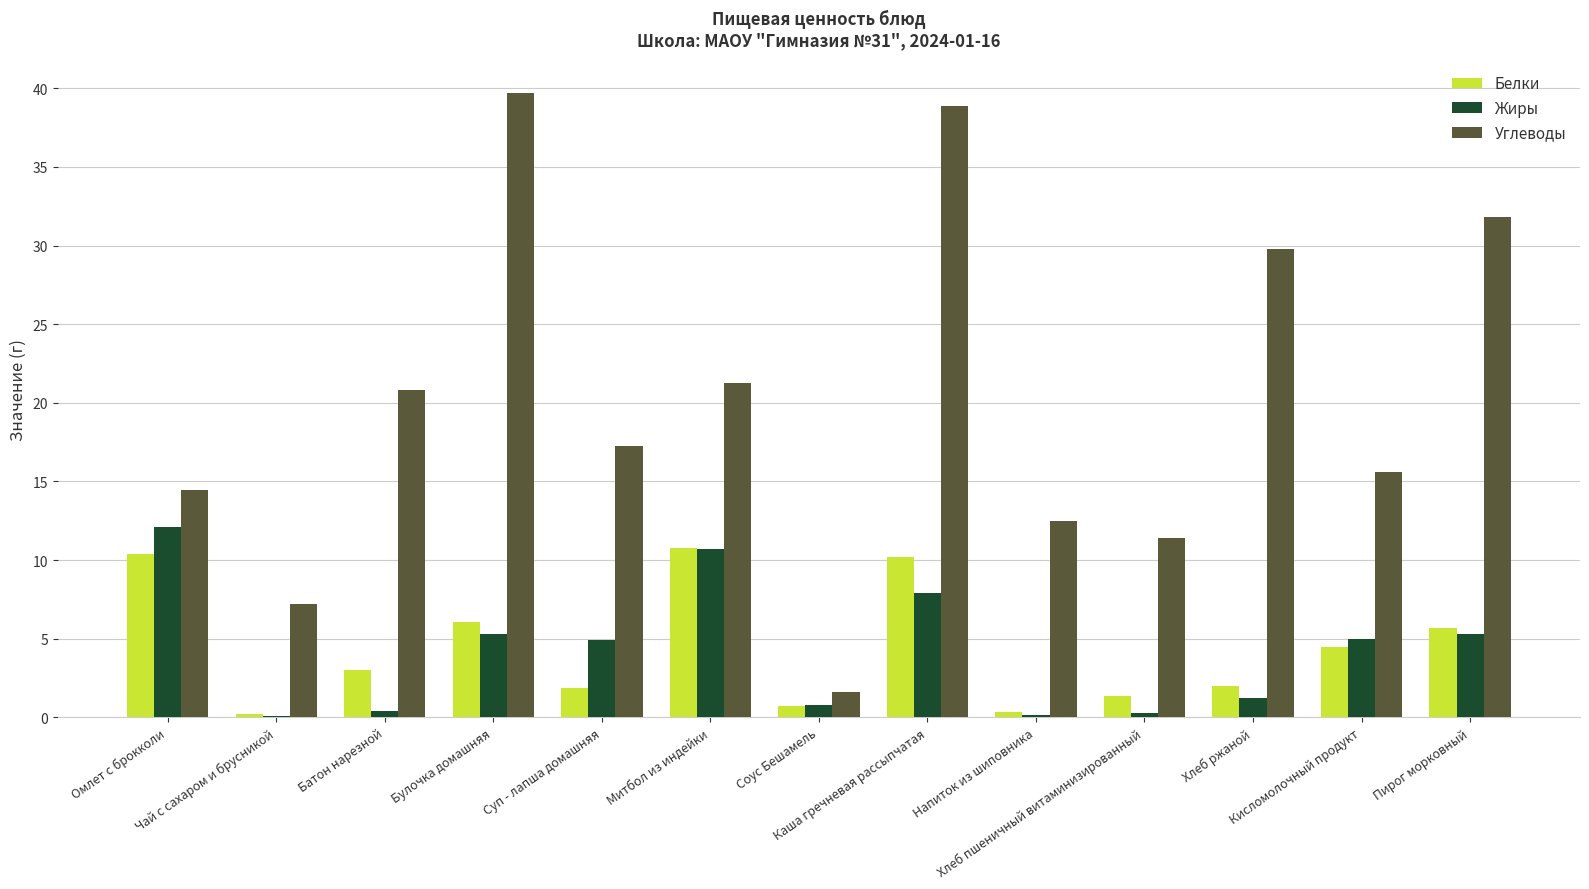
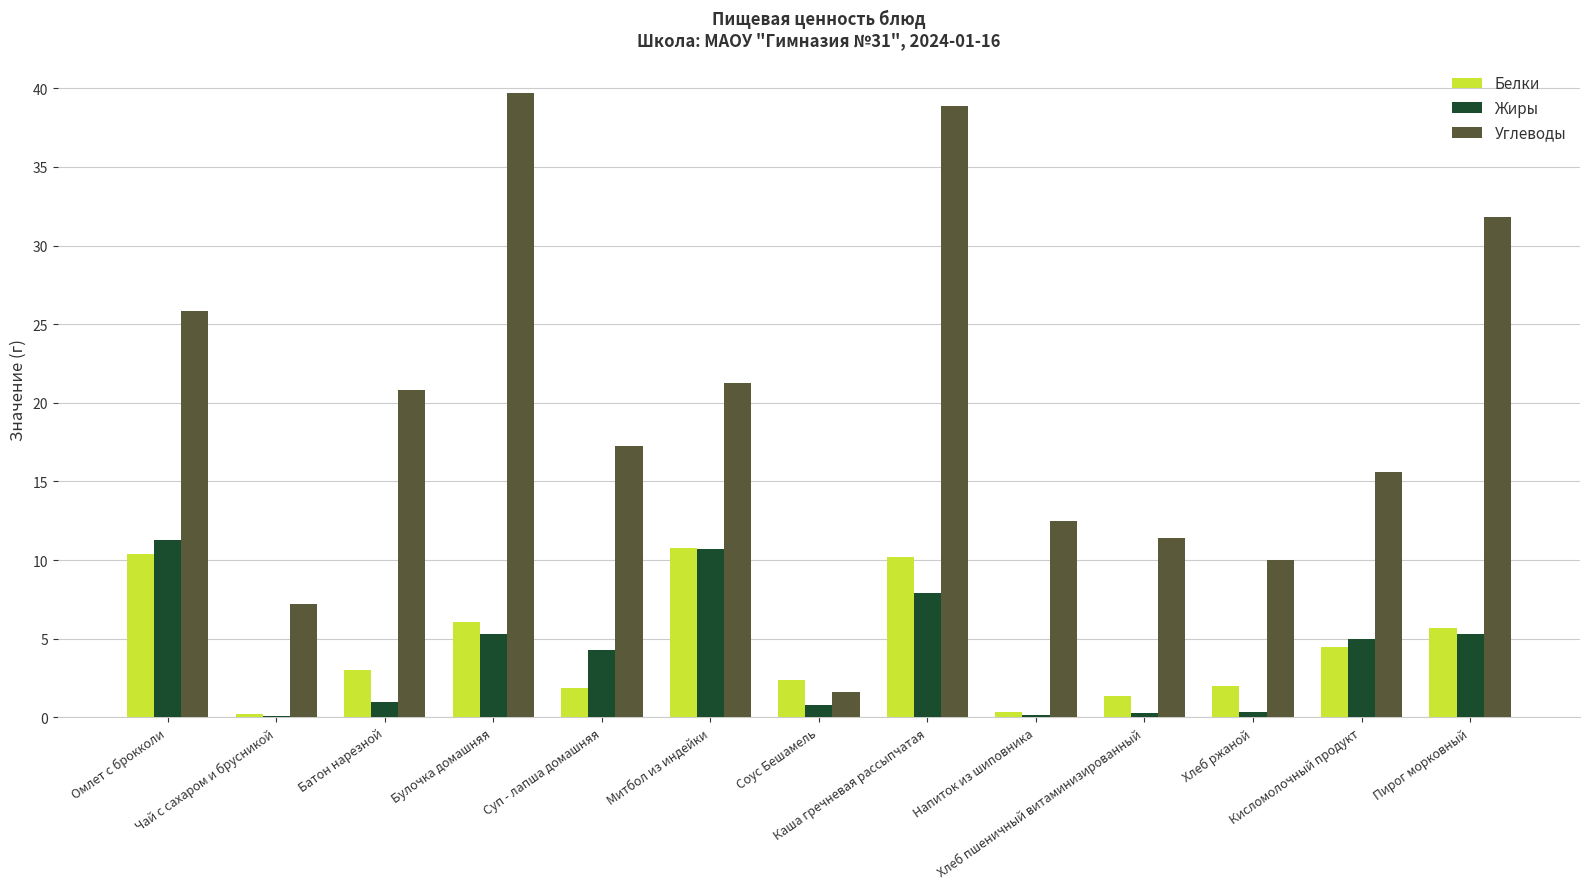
Жиры, Омлет с брокколи: 12.1 -> 11.3
Углеводы, Омлет с брокколи: 14.5 -> 25.9
Жиры, Батон нарезной: 0.4 -> 1.0
Жиры, Суп - лапша домашняя: 4.9 -> 4.3
Белки, Соус Бешамель: 0.7 -> 2.4
Жиры, Хлеб ржаной: 1.2 -> 0.4
Углеводы, Хлеб ржаной: 29.8 -> 10.0
